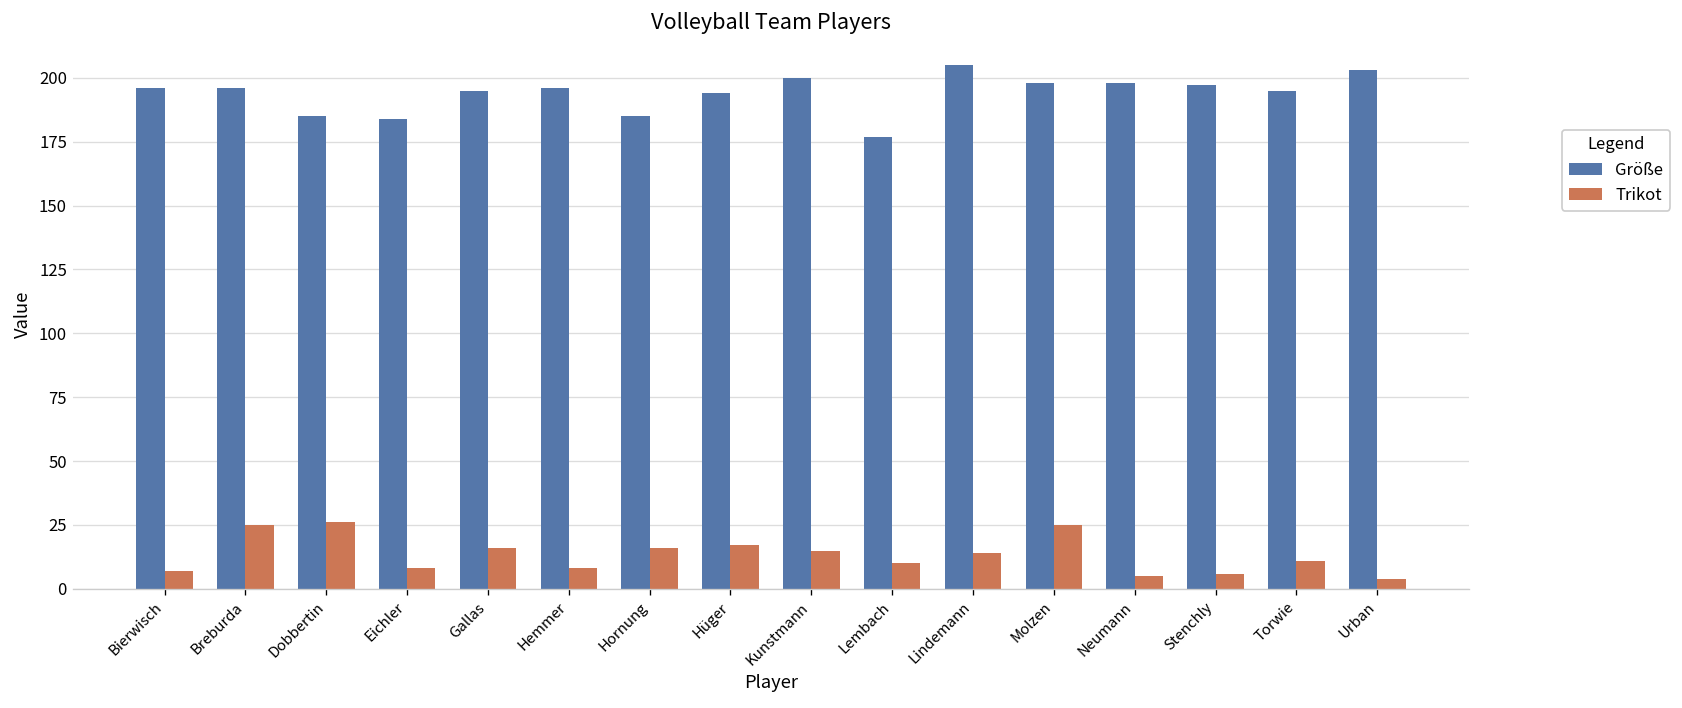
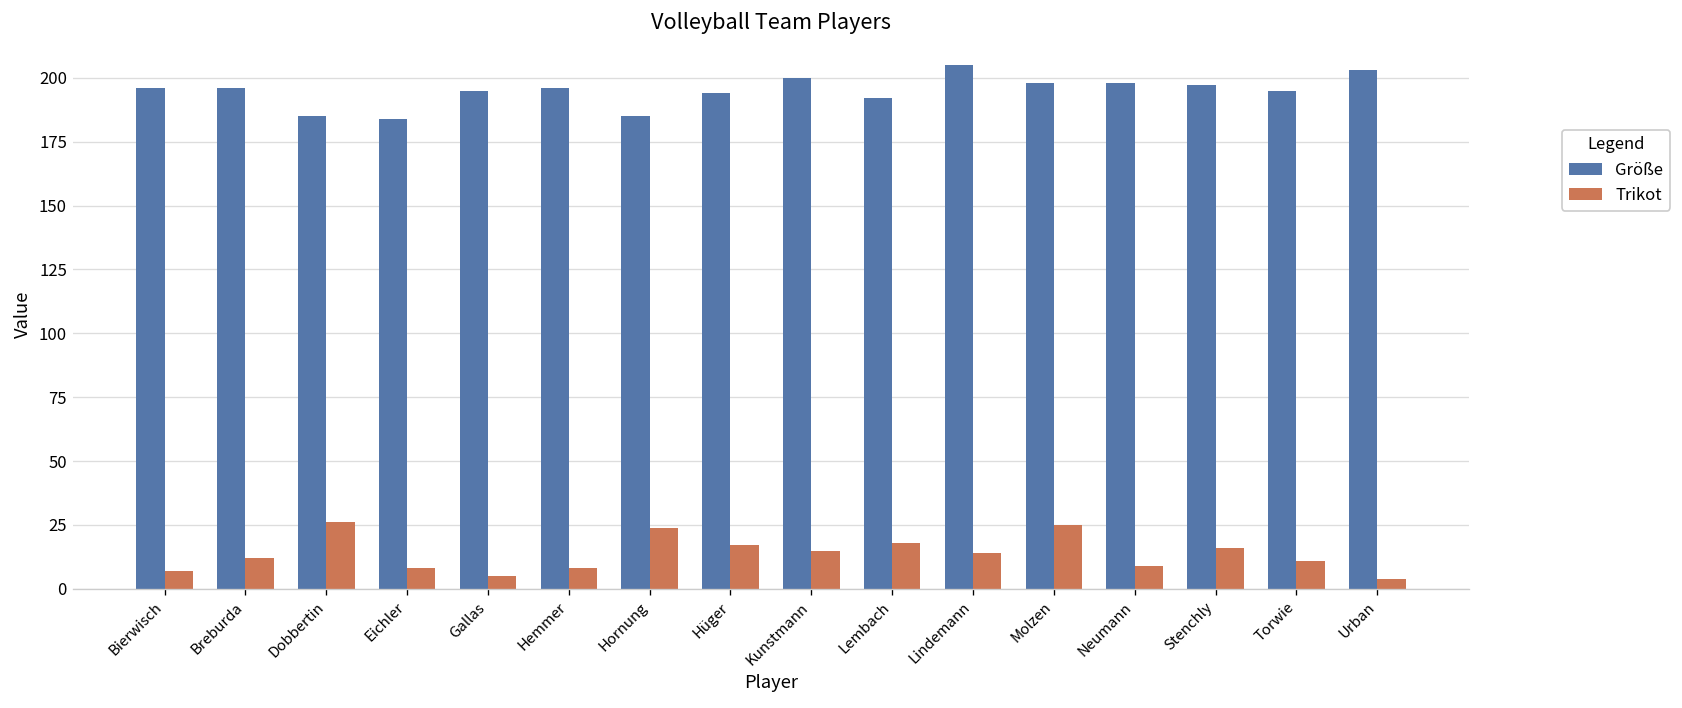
Trikot, Breburda: 25 -> 12
Trikot, Gallas: 16 -> 5
Trikot, Hornung: 16 -> 24
Größe, Lembach: 177 -> 192
Trikot, Lembach: 10 -> 18
Trikot, Neumann: 5 -> 9
Trikot, Stenchly: 6 -> 16
